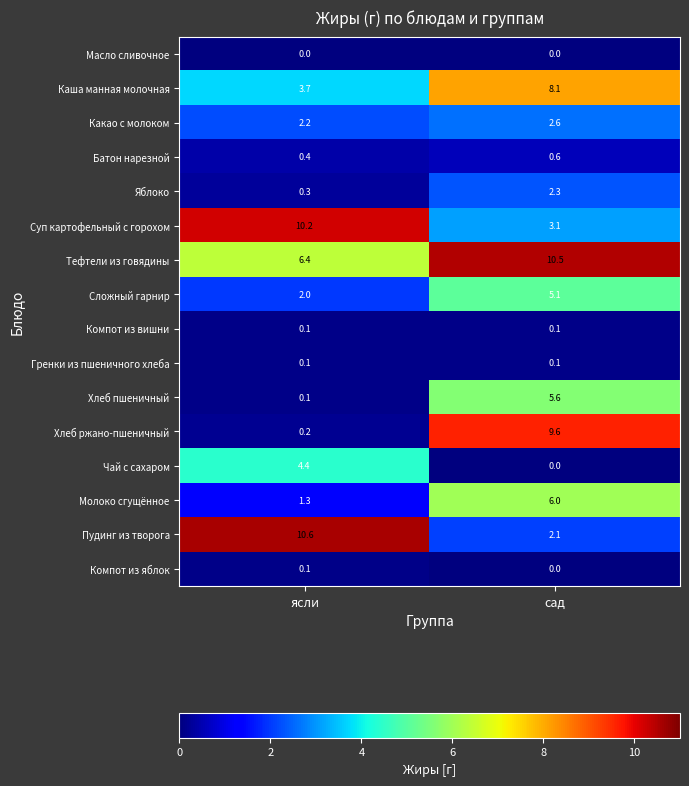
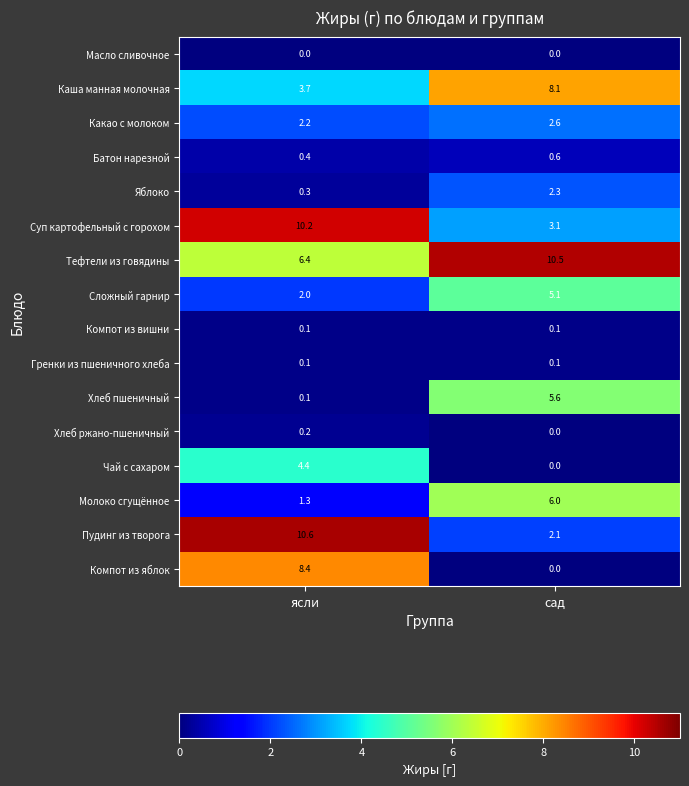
Хлеб ржано-пшеничный, сад: 9.6 -> 0.0
Компот из яблок, ясли: 0.1 -> 8.4
